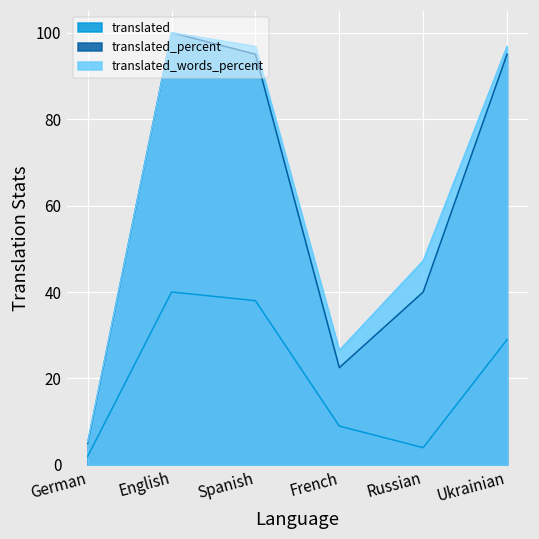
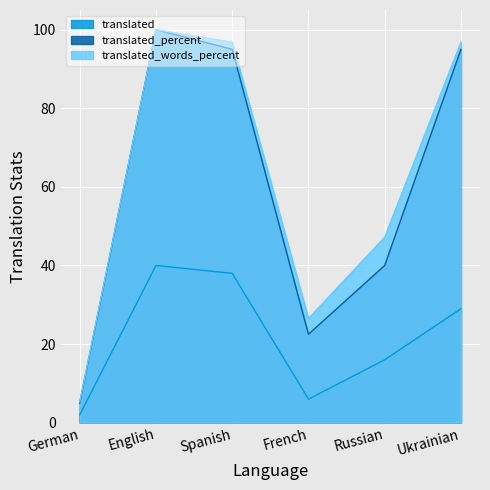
translated, French: 9 -> 6
translated, Russian: 4 -> 16
